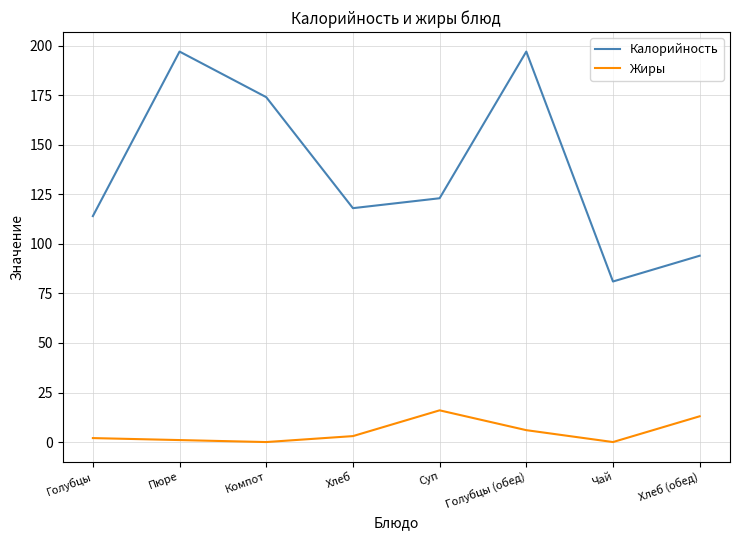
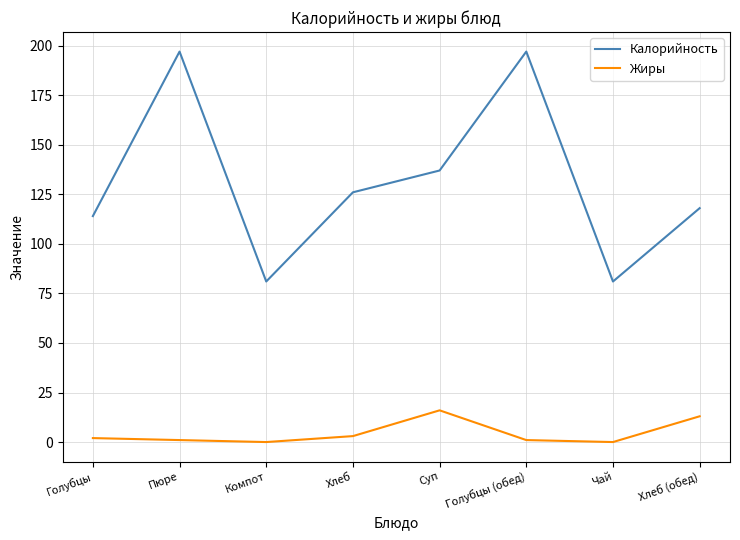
Калорийность, Компот: 174 -> 81
Калорийность, Хлеб: 118 -> 126
Калорийность, Суп: 123 -> 137
Жиры, Голубцы (обед): 6 -> 1
Калорийность, Хлеб (обед): 94 -> 118
